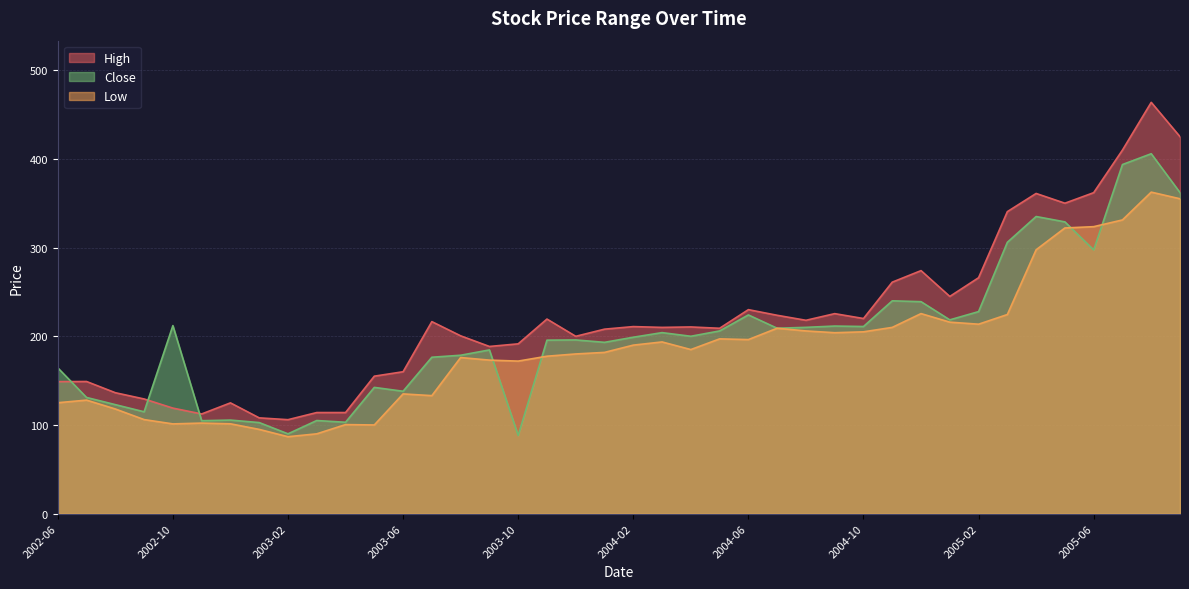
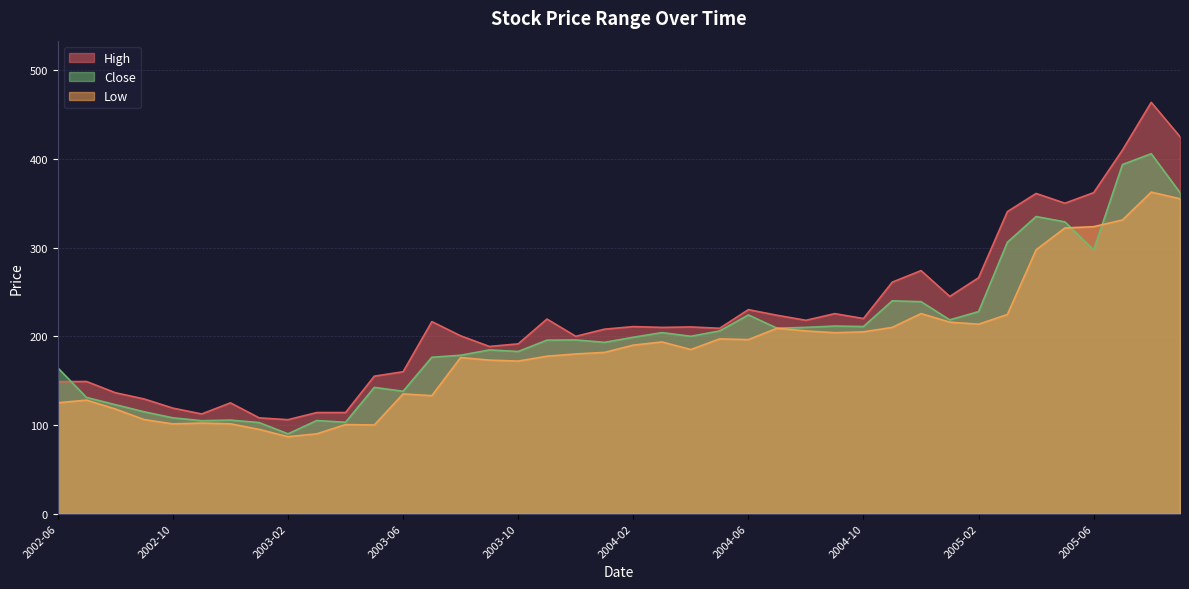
Close, 2002-10: 210 -> 110
Close, 2003-10: 90 -> 180
